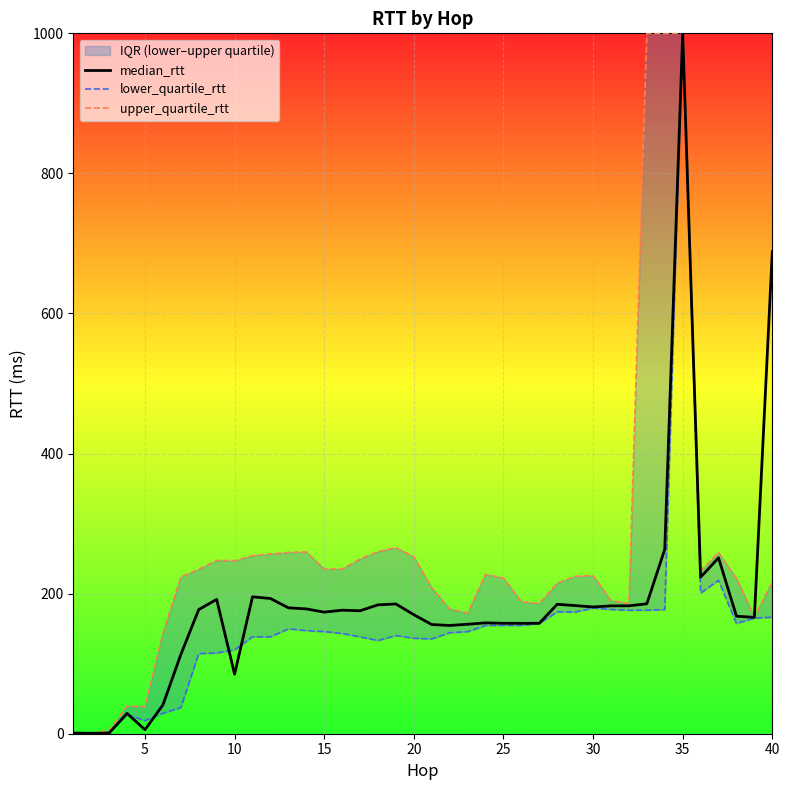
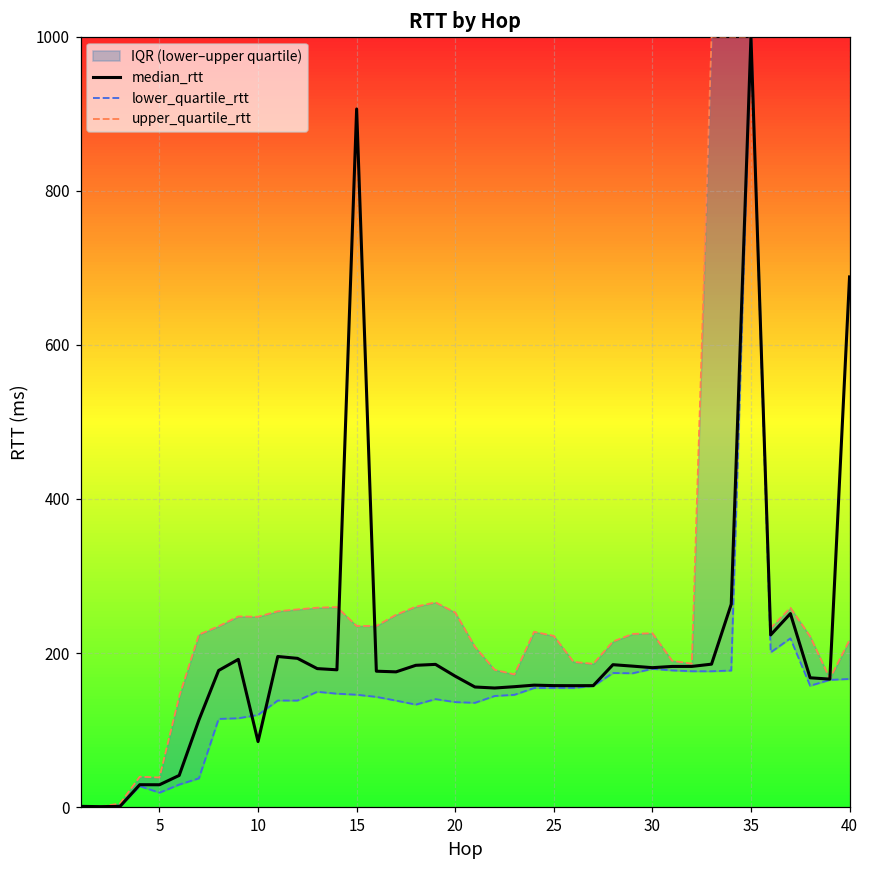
median_rtt, 5: 10 -> 30
median_rtt, 15: 170 -> 910
